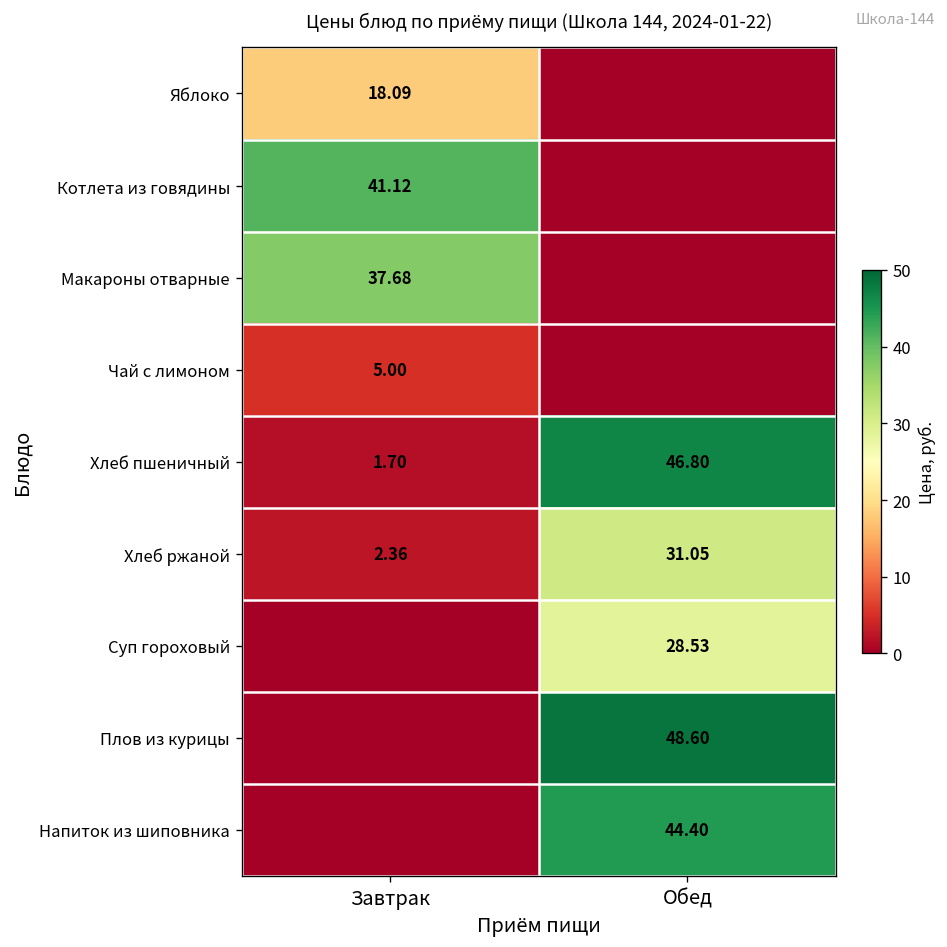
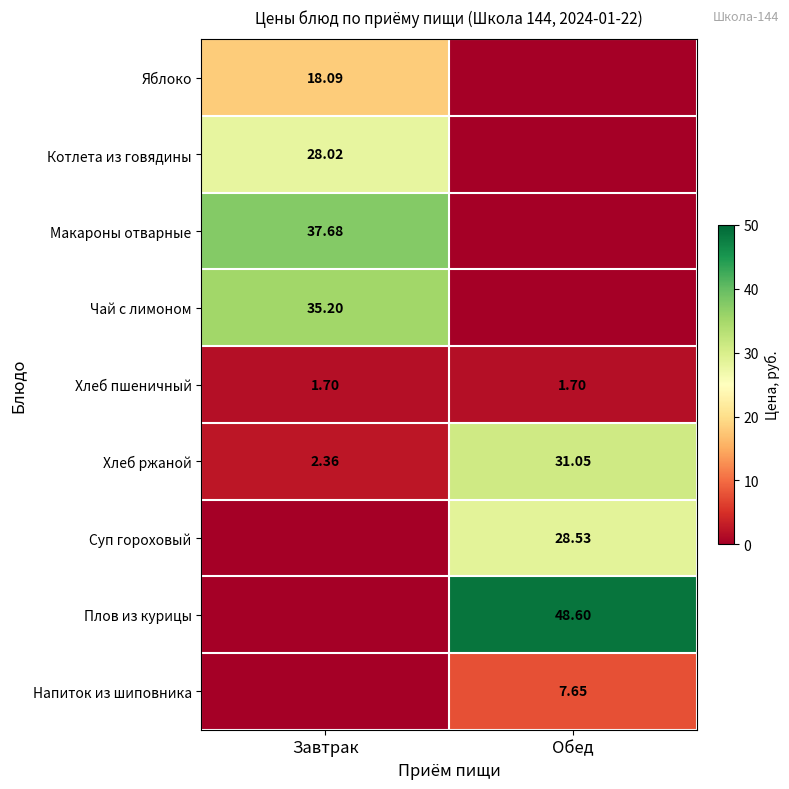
Котлета из говядины, Завтрак: 41.12 -> 28.02
Чай с лимоном, Завтрак: 5.00 -> 35.20
Хлеб пшеничный, Обед: 46.80 -> 1.70
Напиток из шиповника, Обед: 44.40 -> 7.65
